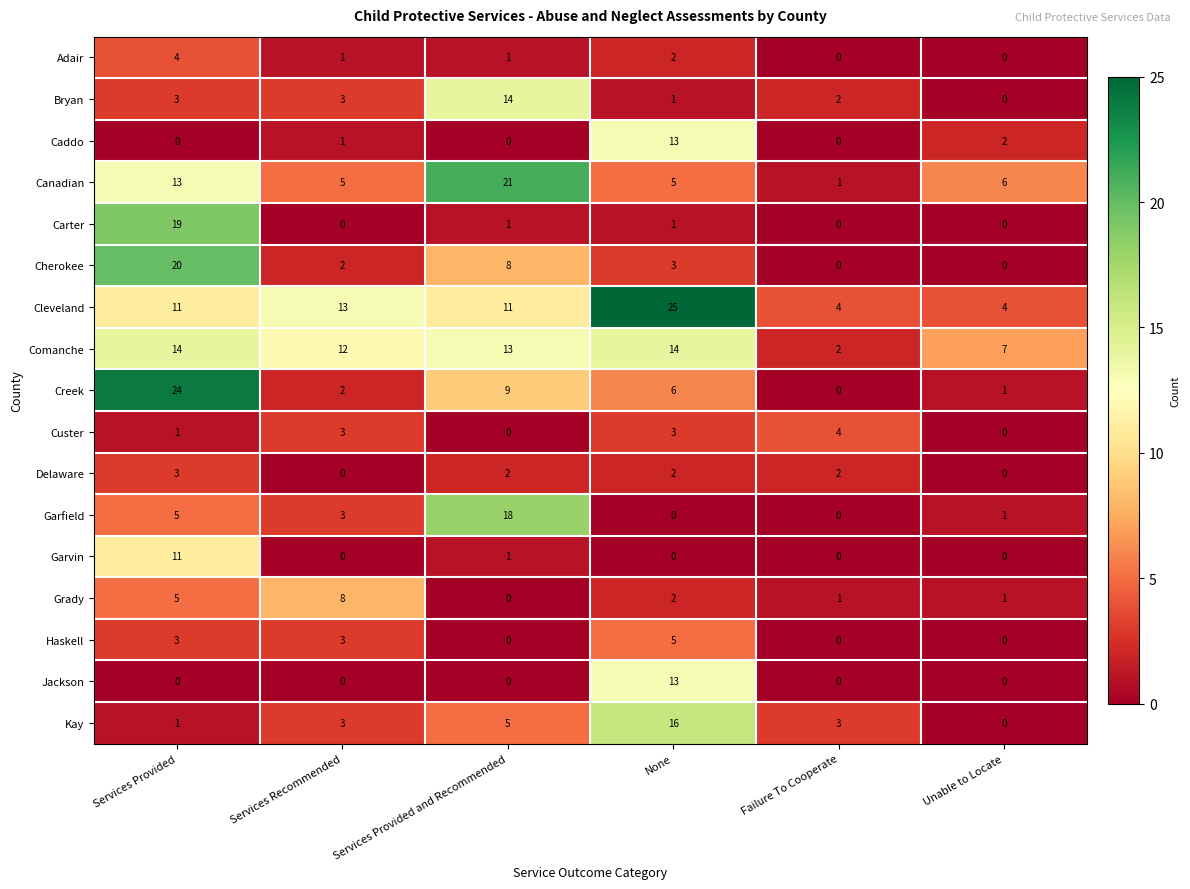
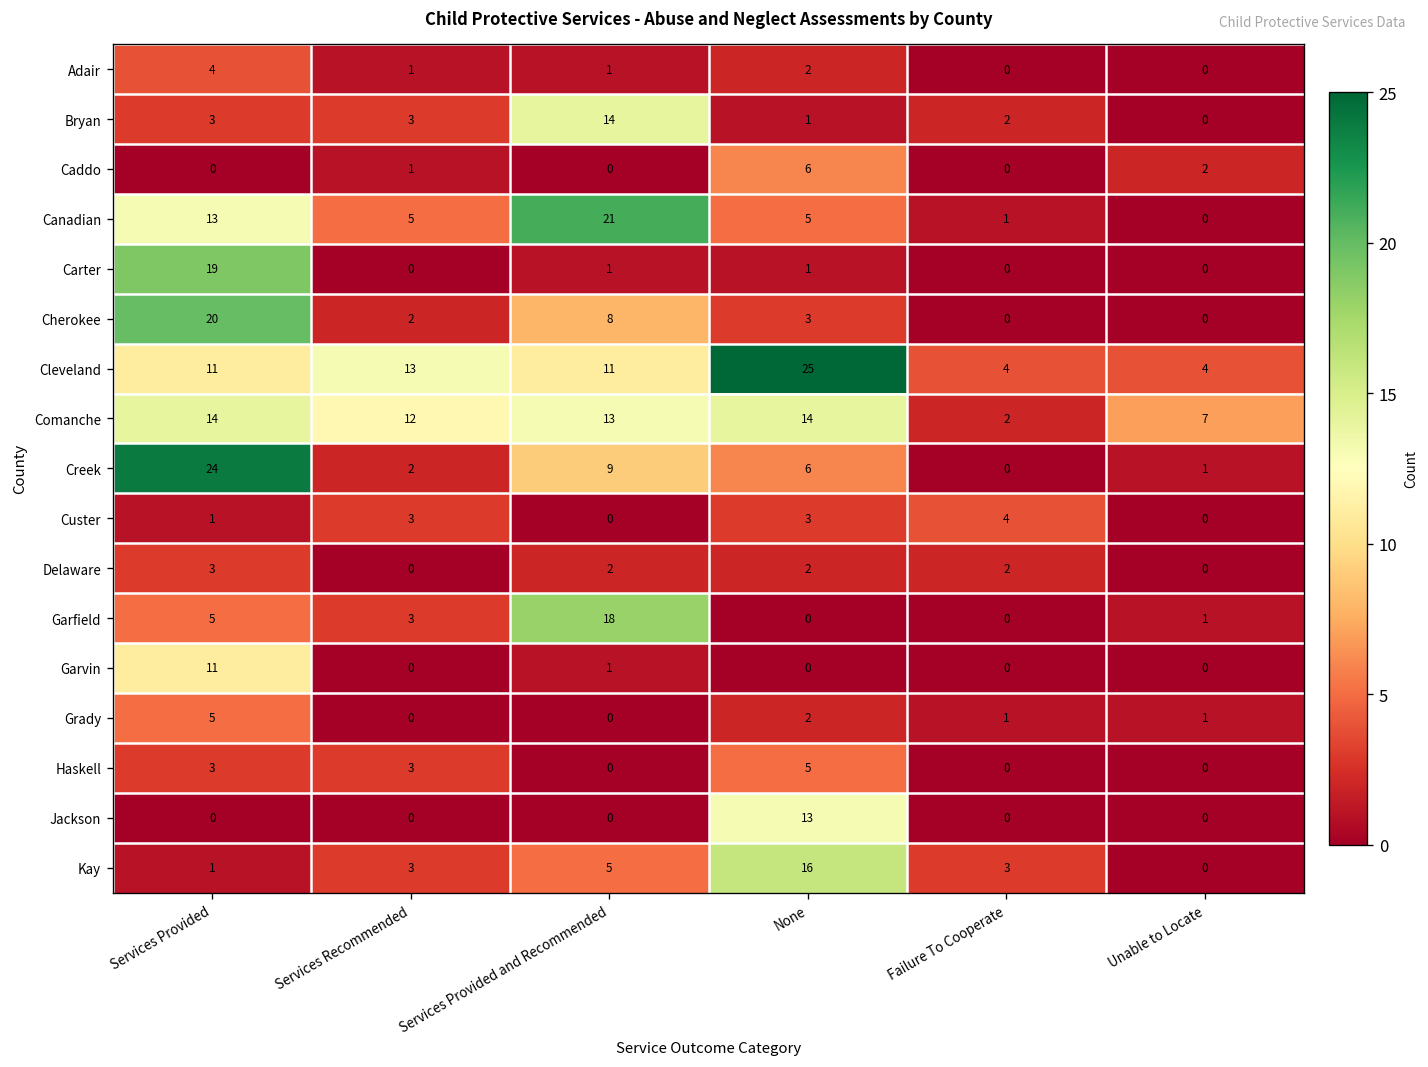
Caddo, None: 13 -> 6
Canadian, Unable to Locate: 6 -> 0
Grady, Services Recommended: 8 -> 0
